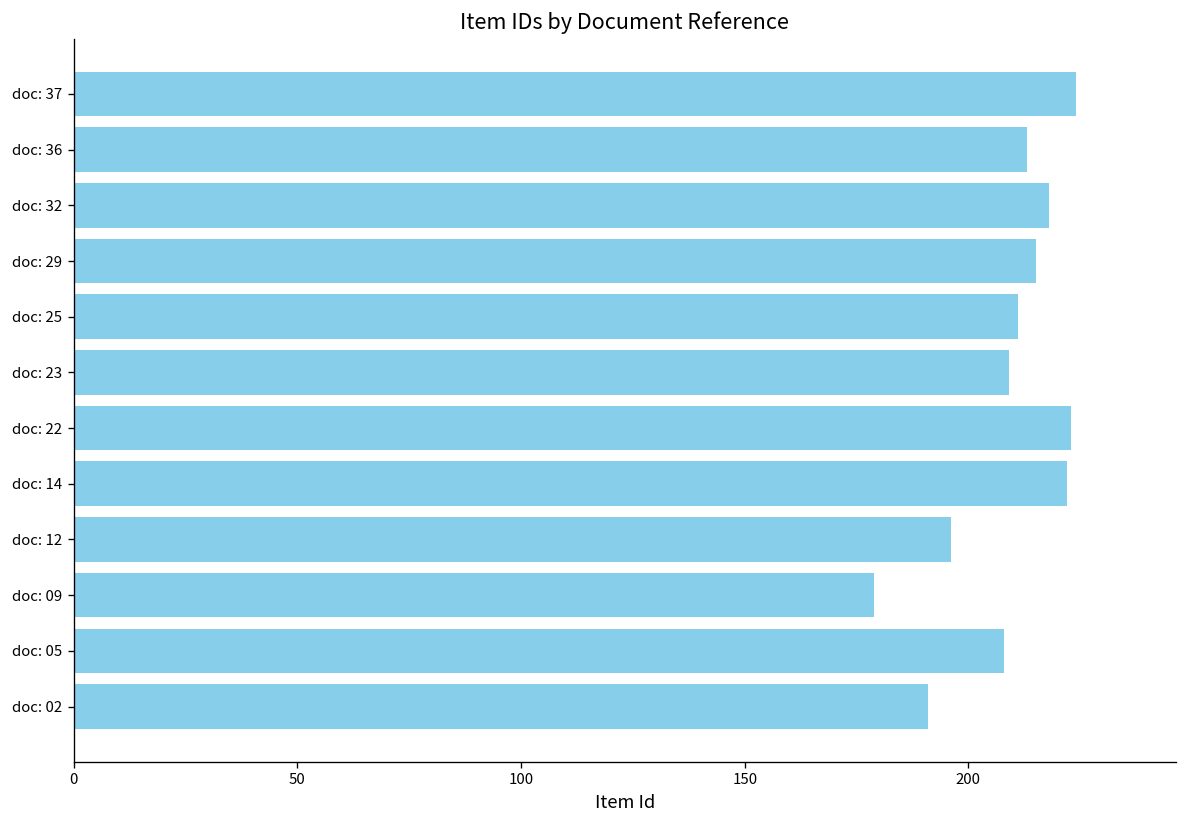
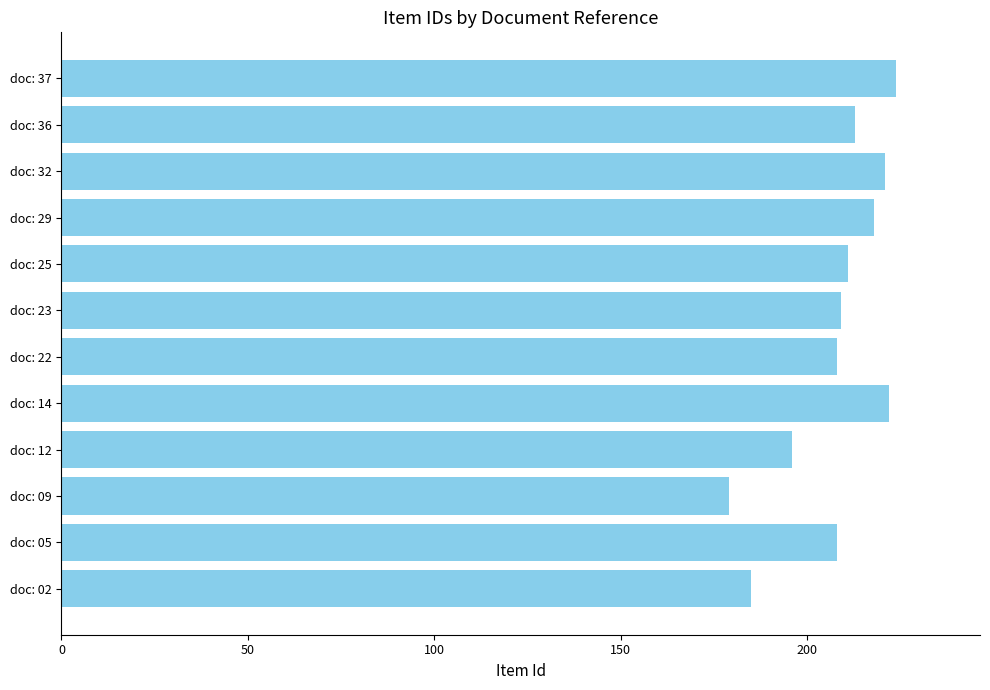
doc: 32: 218 -> 221
doc: 29: 215 -> 218
doc: 22: 223 -> 208
doc: 02: 191 -> 185
